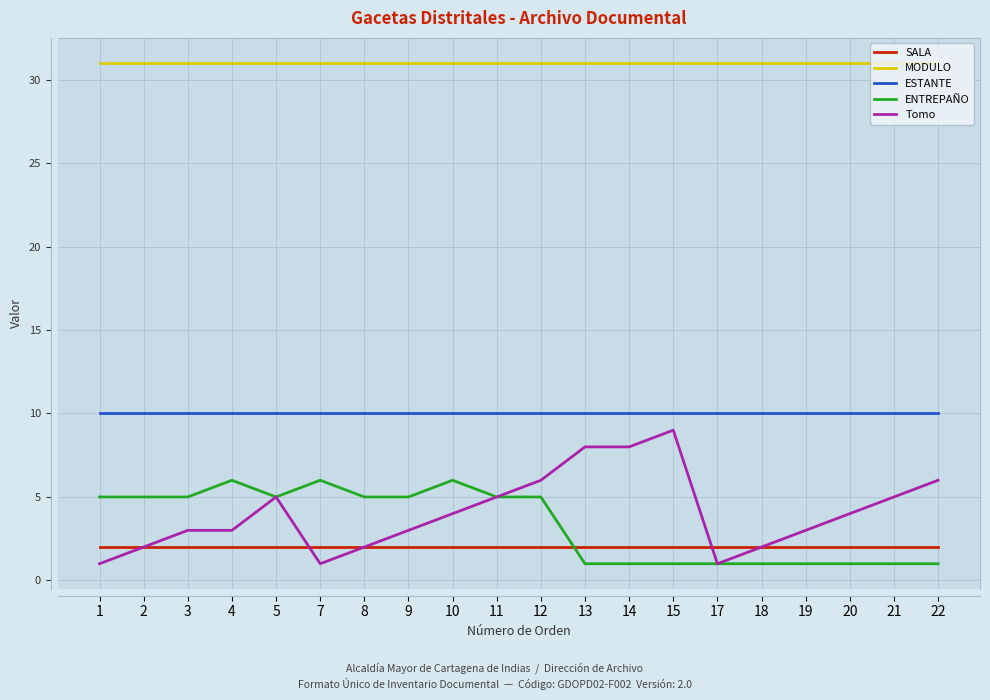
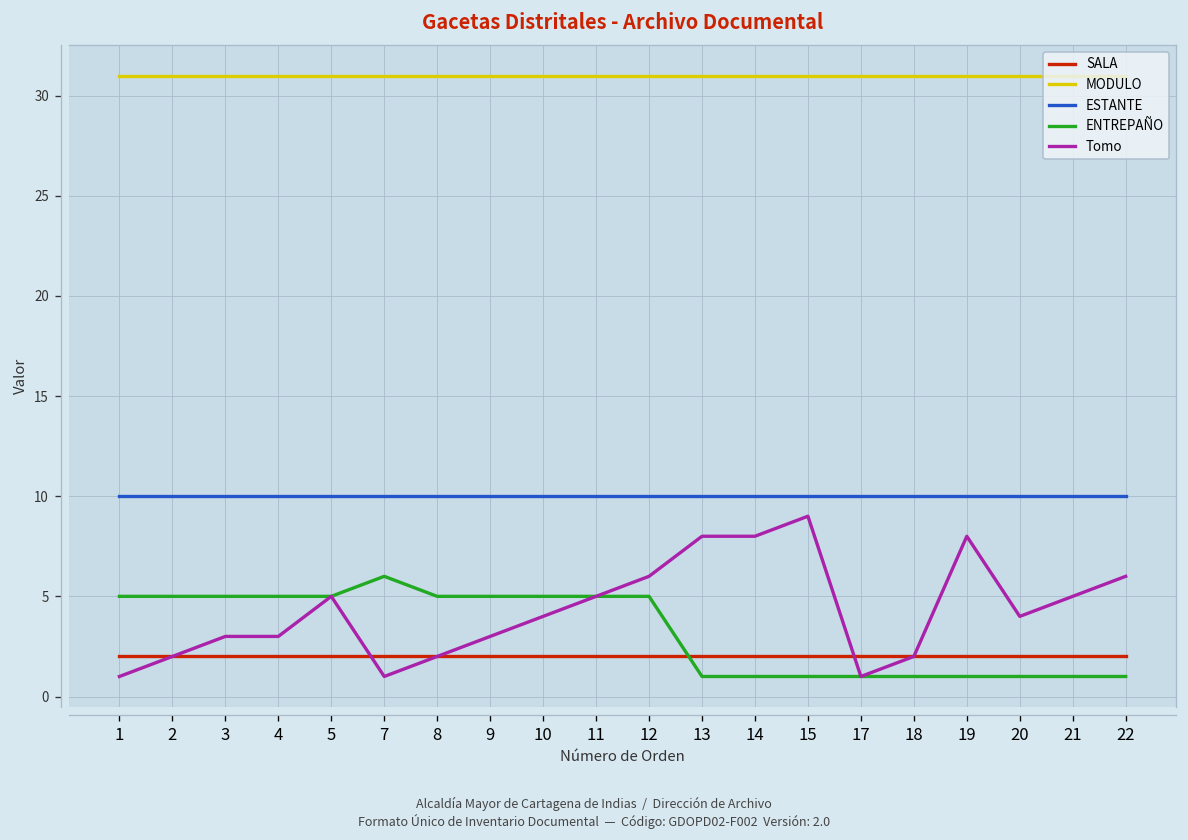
ENTREPAÑO, 4: 6 -> 5
ENTREPAÑO, 10: 6 -> 5
Tomo, 19: 3 -> 8
